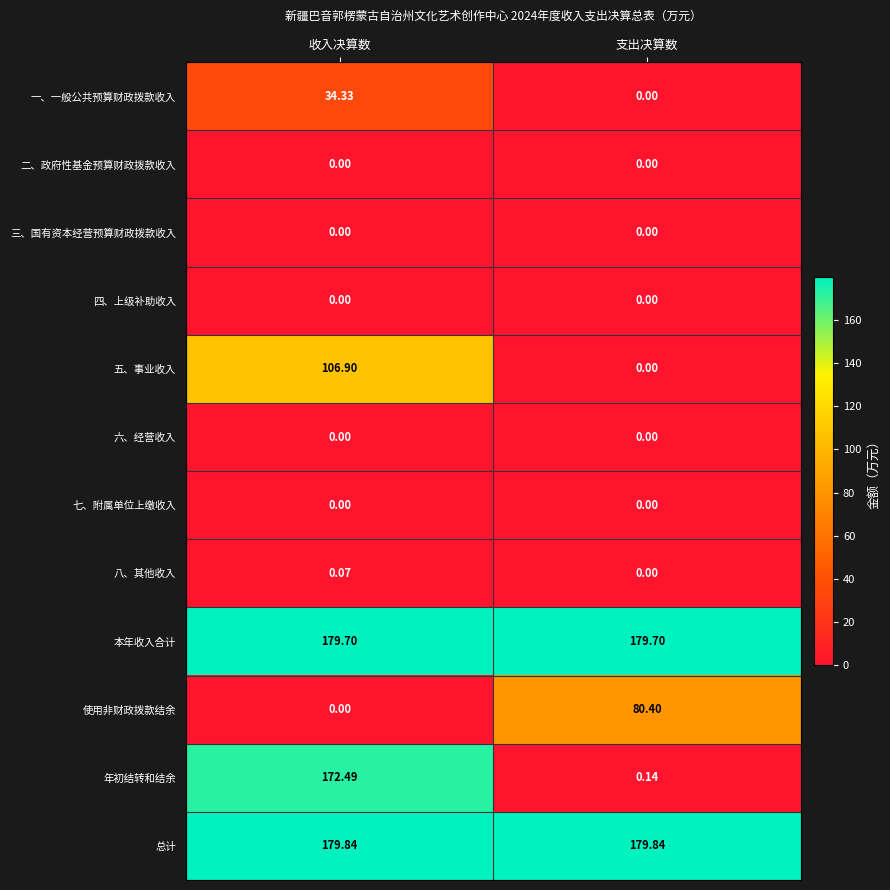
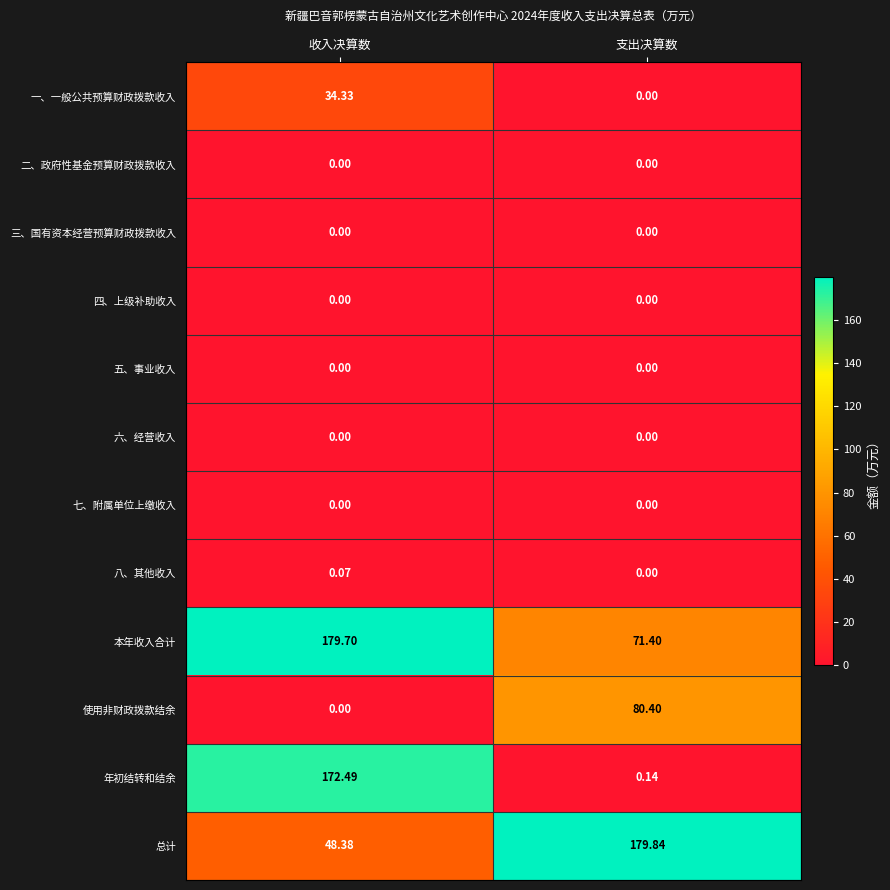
五、事业收入, 收入决算数: 106.90 -> 0.00
本年收入合计, 支出决算数: 179.70 -> 71.40
总计, 收入决算数: 179.84 -> 48.38
